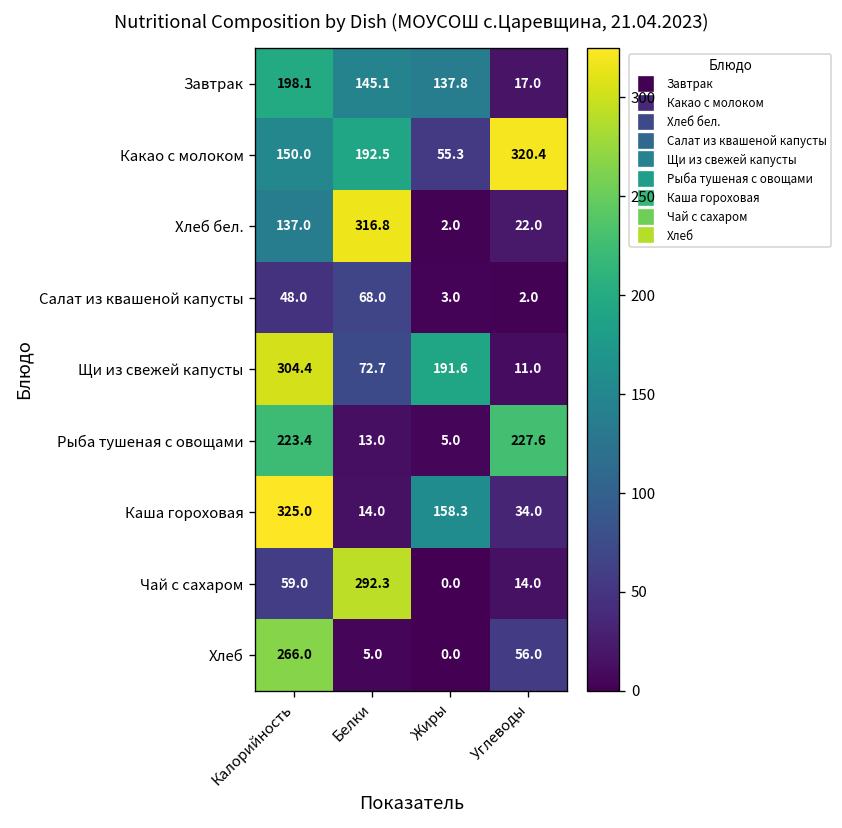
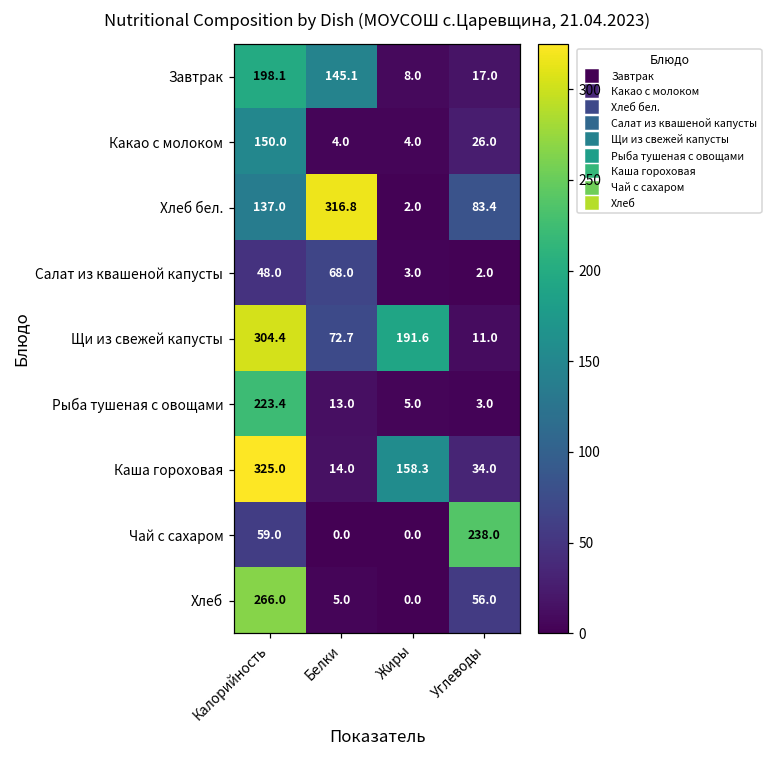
Завтрак, Жиры: 137.8 -> 8.0
Какао с молоком, Белки: 192.5 -> 4.0
Какао с молоком, Жиры: 55.3 -> 4.0
Какао с молоком, Углеводы: 320.4 -> 26.0
Хлеб бел., Углеводы: 22.0 -> 83.4
Рыба тушеная с овощами, Углеводы: 227.6 -> 3.0
Чай с сахаром, Белки: 292.3 -> 0.0
Чай с сахаром, Углеводы: 14.0 -> 238.0
